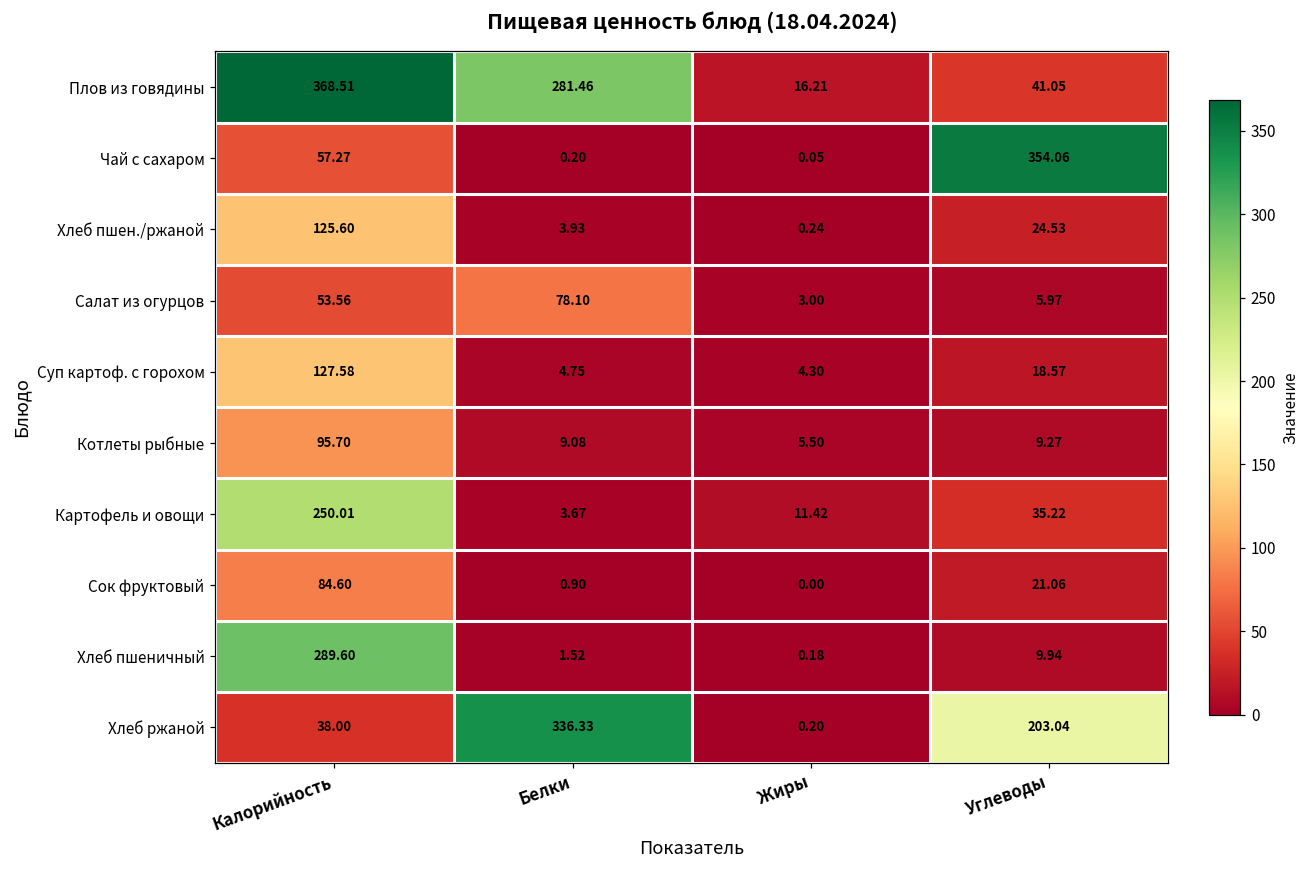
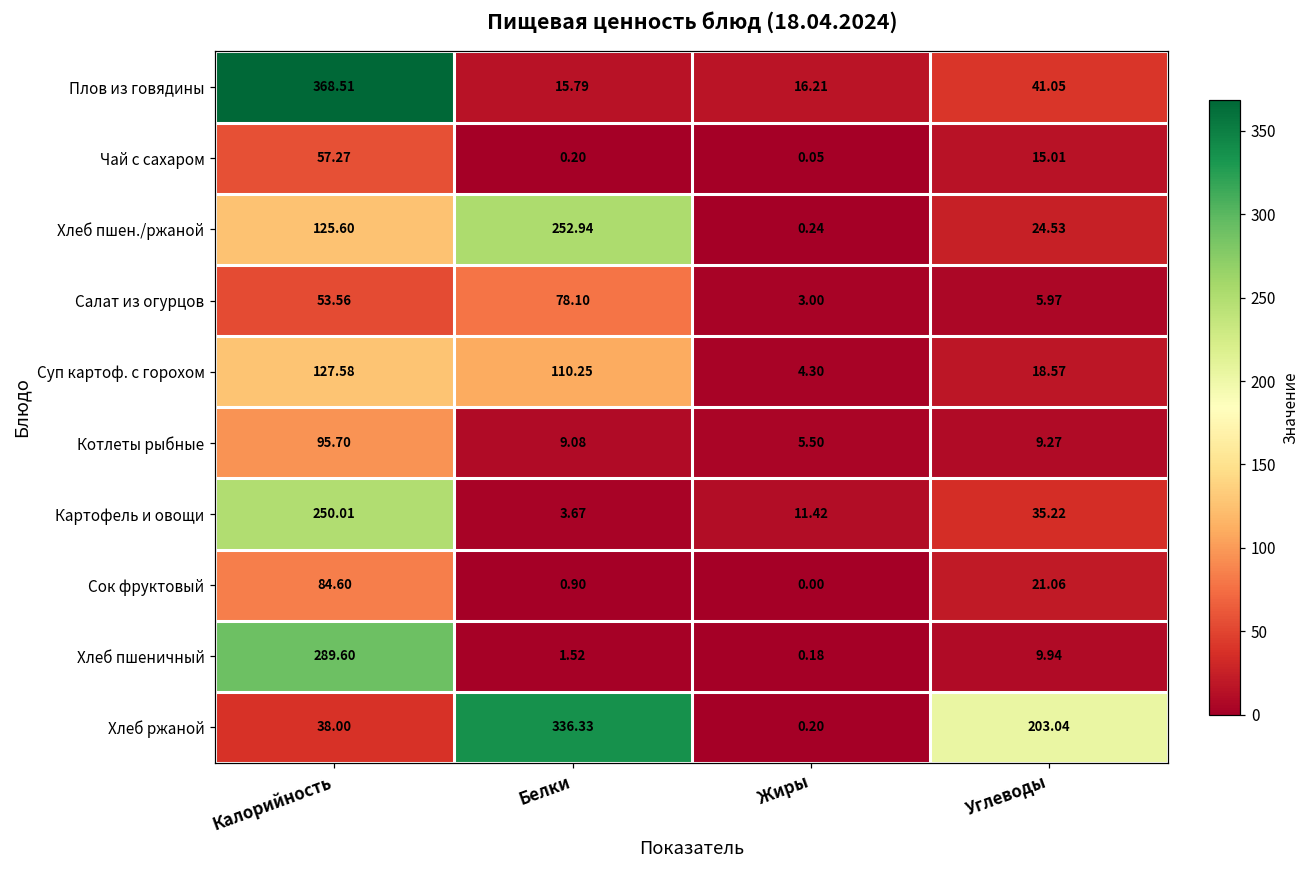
Плов из говядины, Белки: 281.46 -> 15.79
Чай с сахаром, Углеводы: 354.06 -> 15.01
Хлеб пшен./ржаной, Белки: 3.93 -> 252.94
Суп картоф. с горохом, Белки: 4.75 -> 110.25
